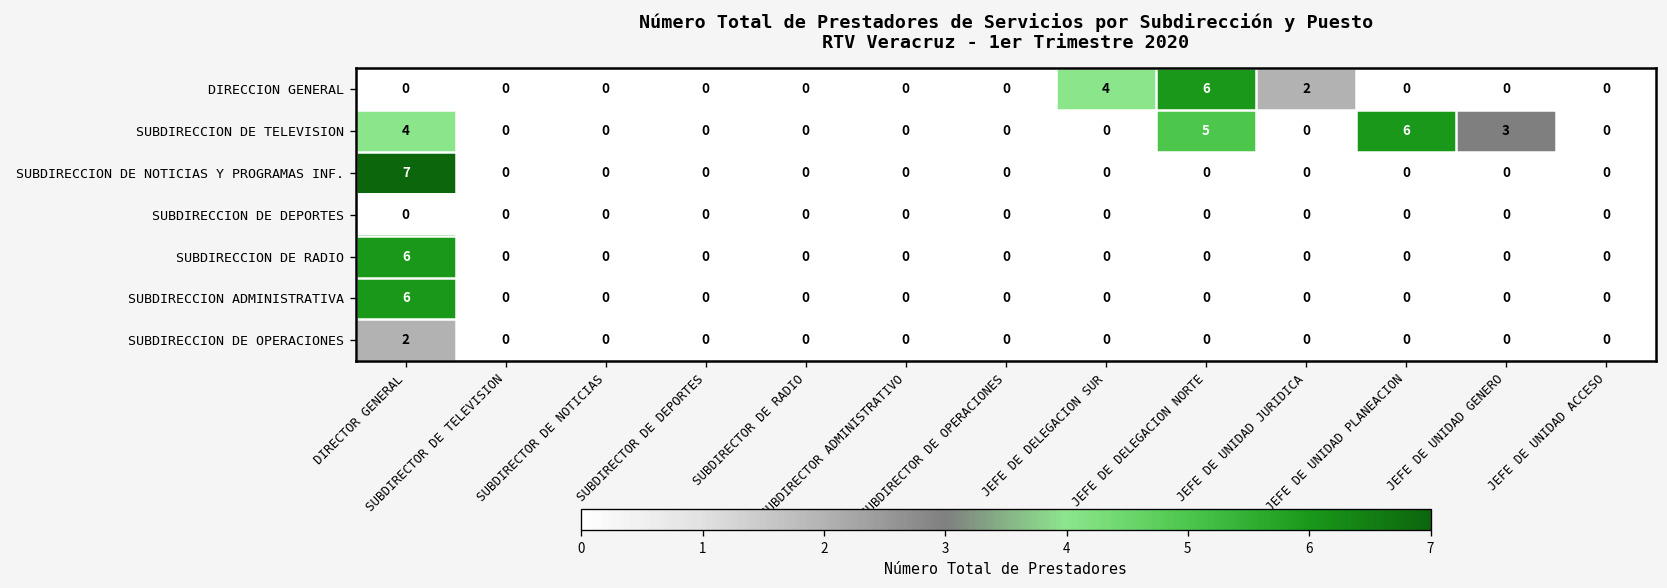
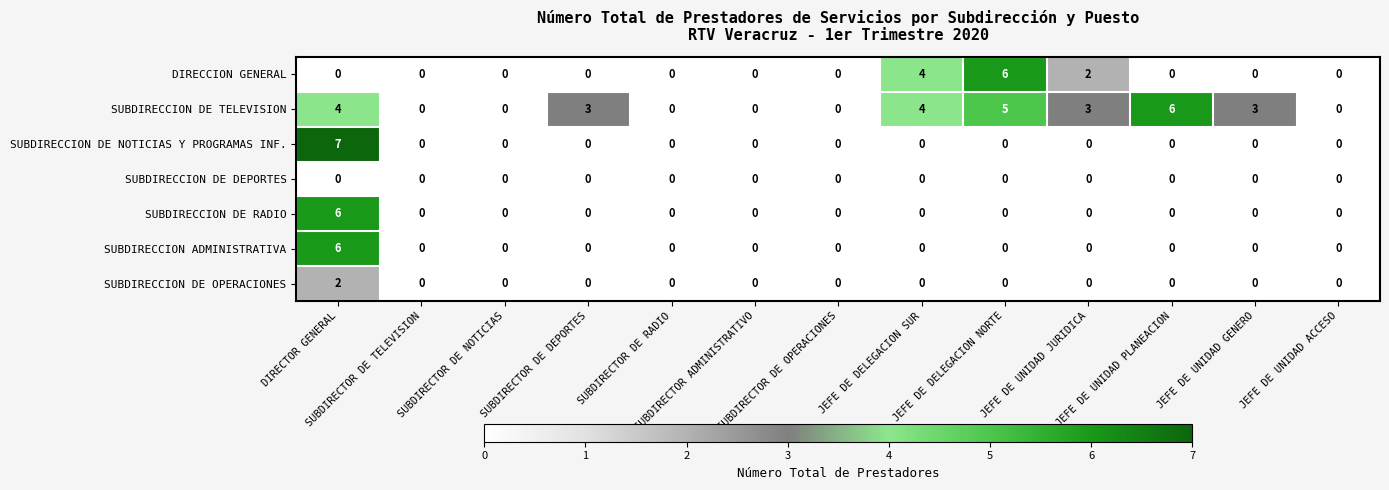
SUBDIRECCION DE TELEVISION, SUBDIRECTOR DE DEPORTES: 0 -> 3
SUBDIRECCION DE TELEVISION, JEFE DE DELEGACION SUR: 0 -> 4
SUBDIRECCION DE TELEVISION, JEFE DE UNIDAD JURIDICA: 0 -> 3
